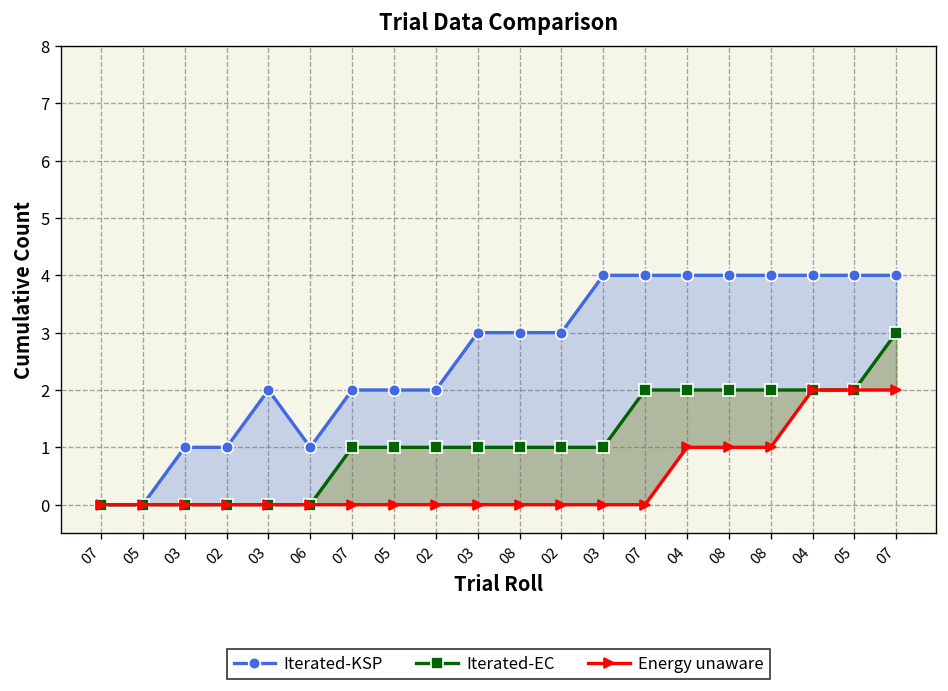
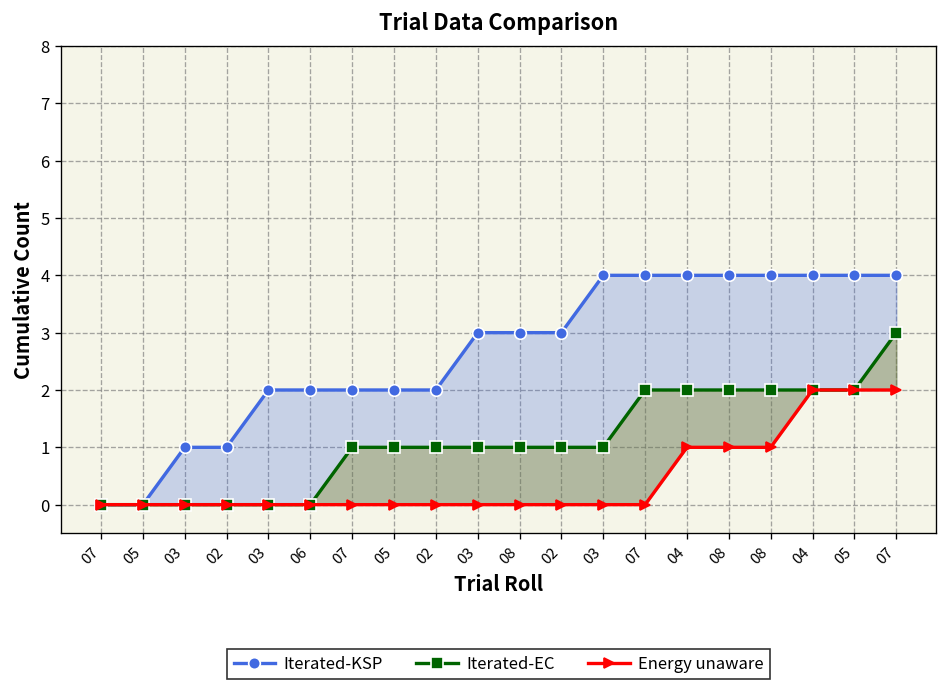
Iterated-KSP, 06: 1 -> 2
